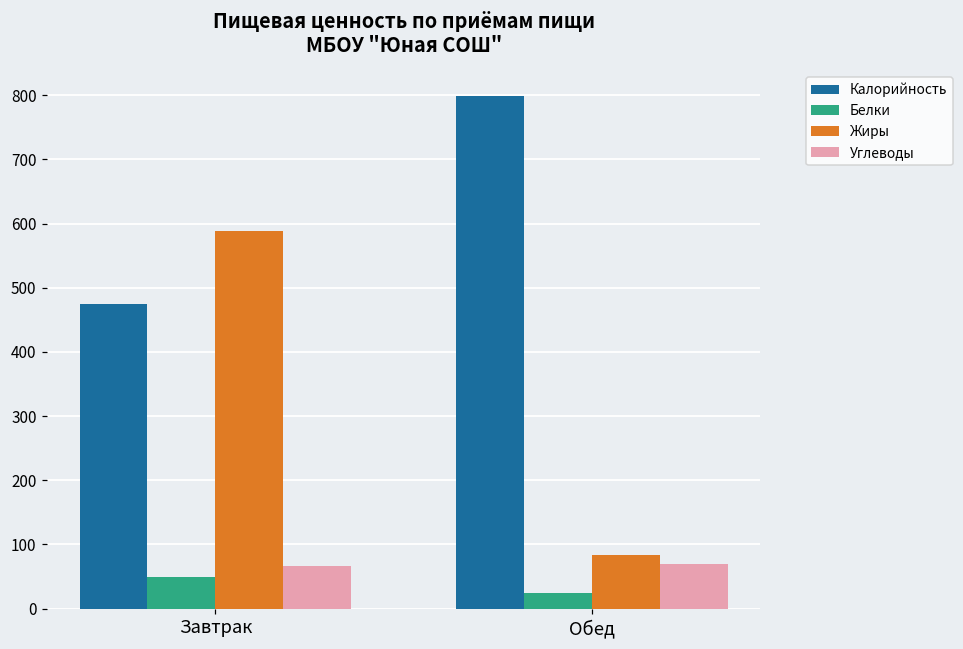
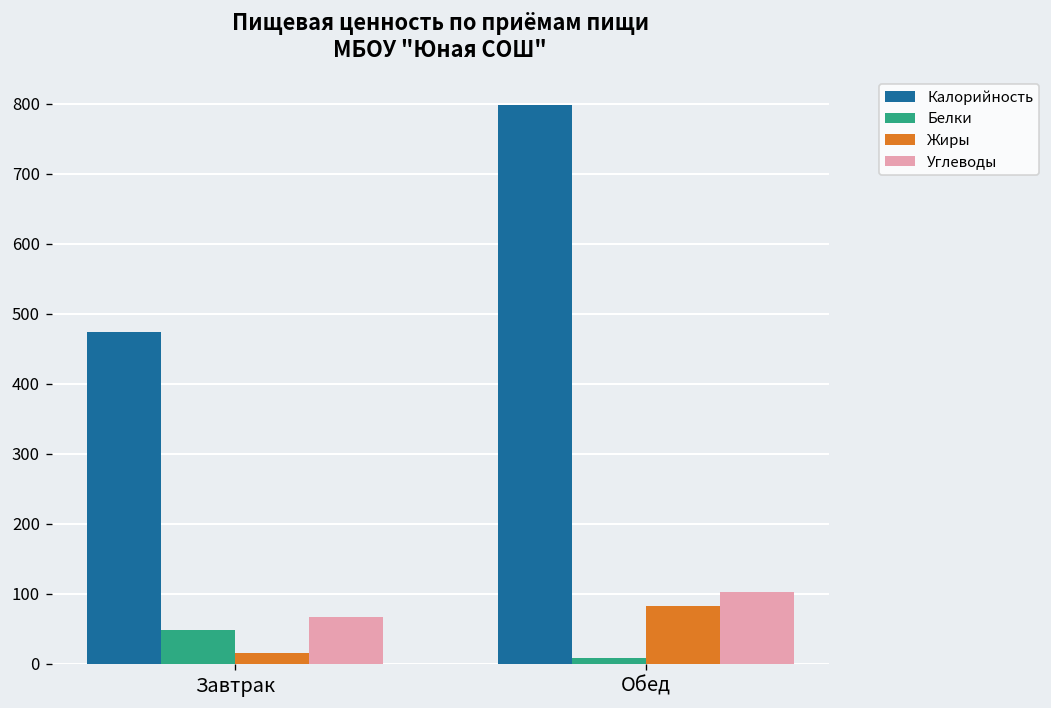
Жиры, Завтрак: 590 -> 20
Белки, Обед: 30 -> 10
Углеводы, Обед: 70 -> 100
